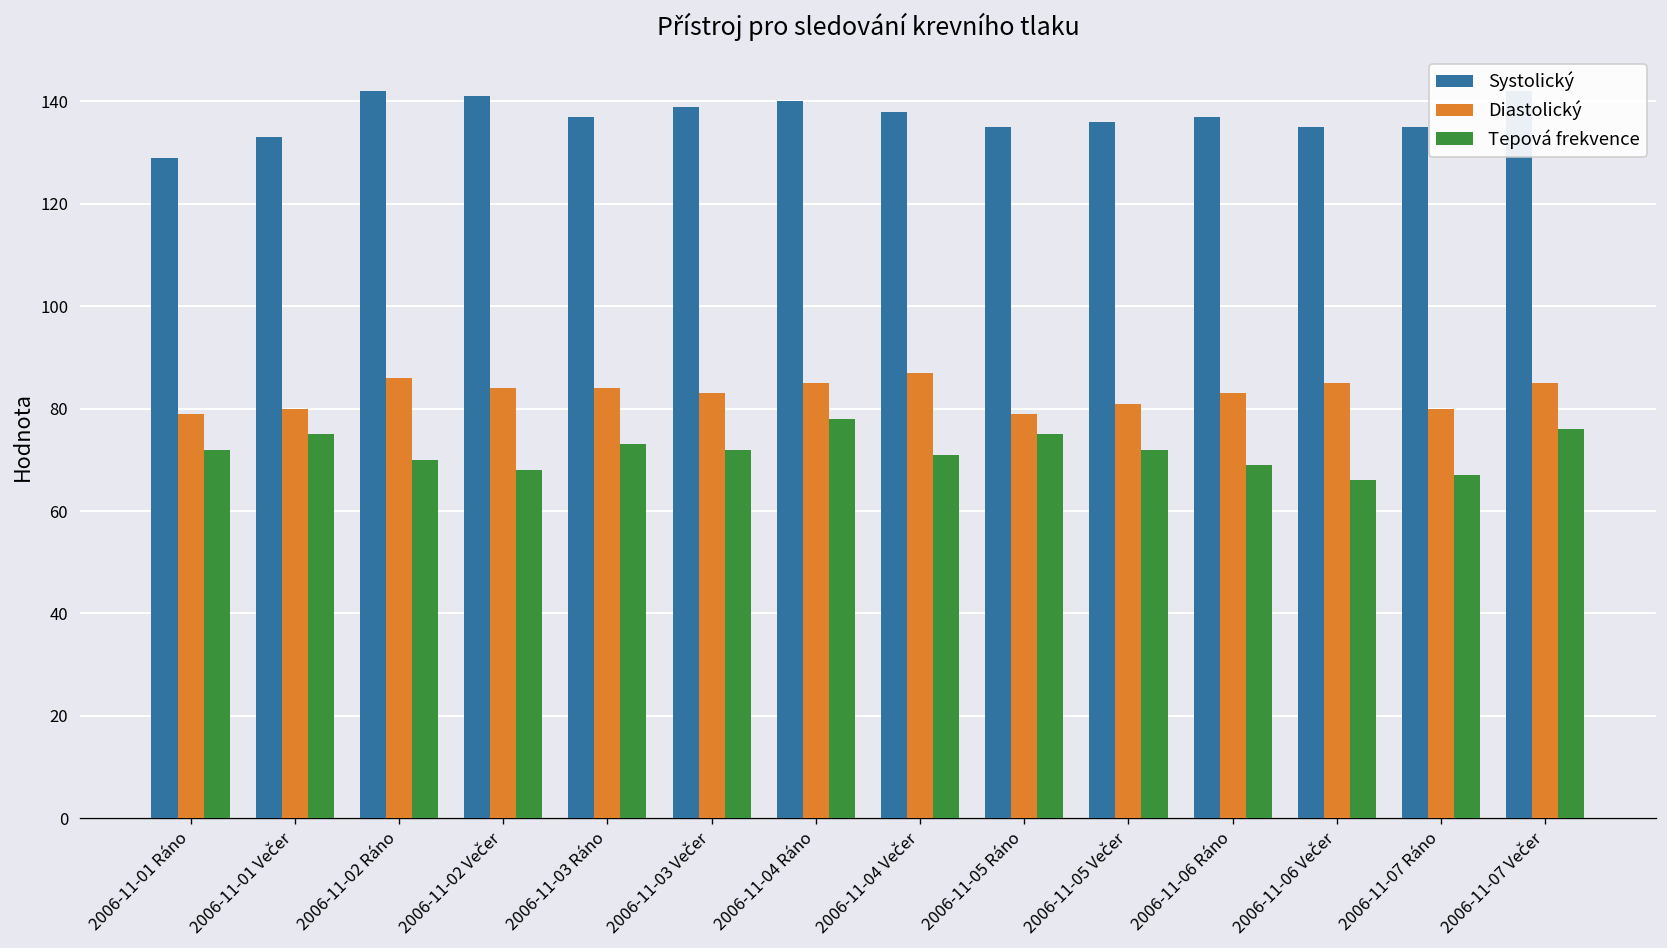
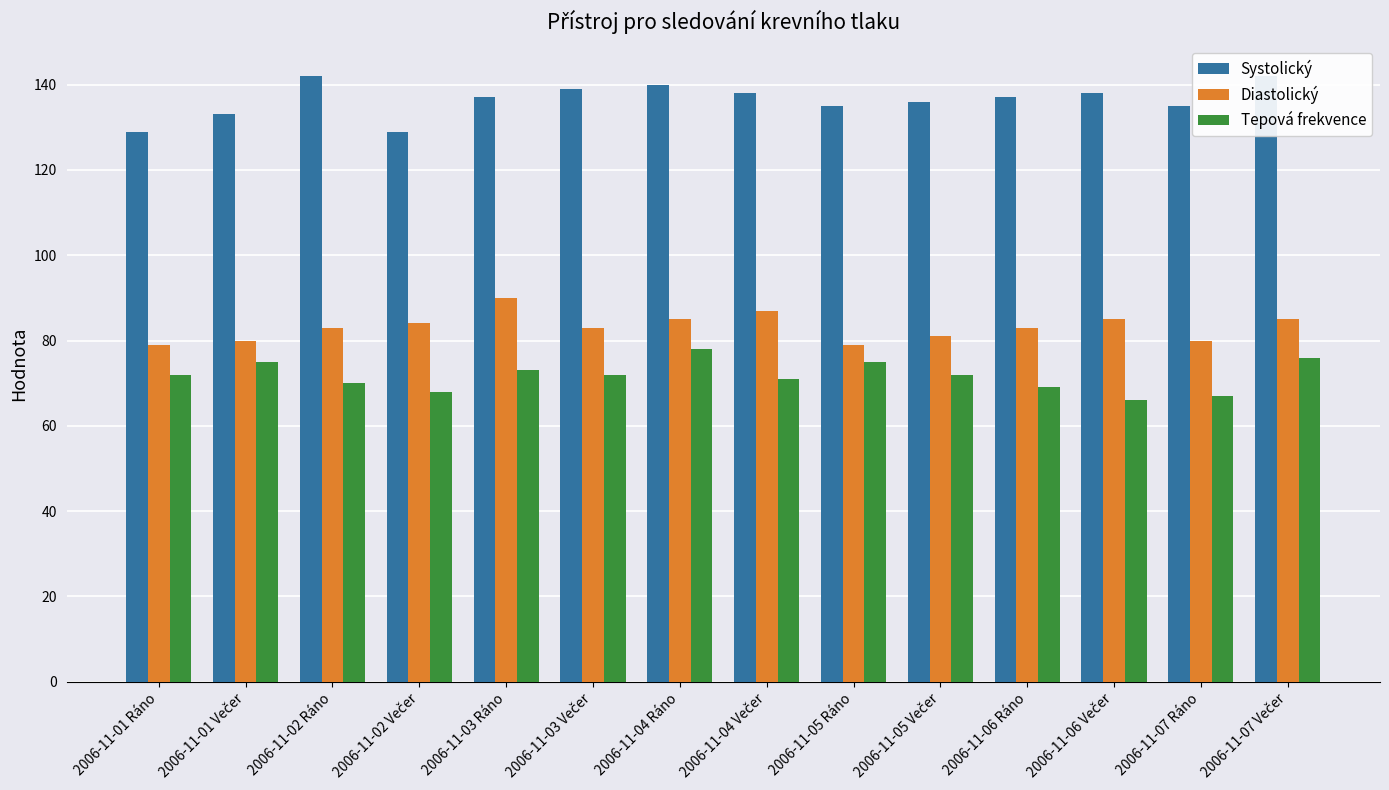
Diastolický, 2006-11-02 Ráno: 86 -> 83
Systolický, 2006-11-02 Večer: 141 -> 129
Diastolický, 2006-11-03 Ráno: 84 -> 90
Systolický, 2006-11-06 Večer: 135 -> 138
